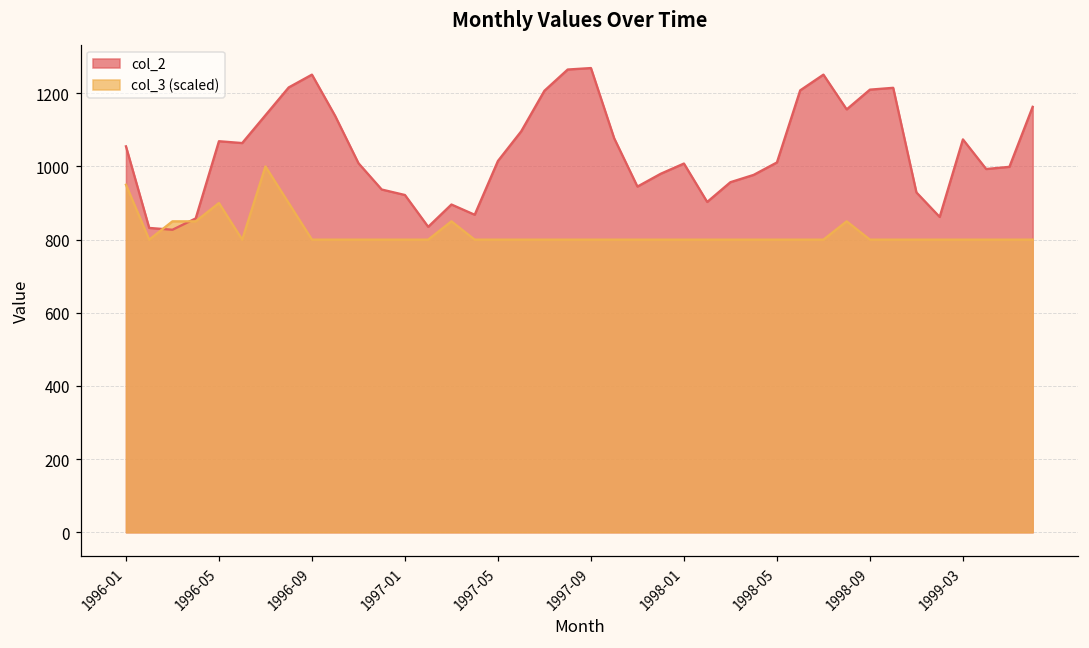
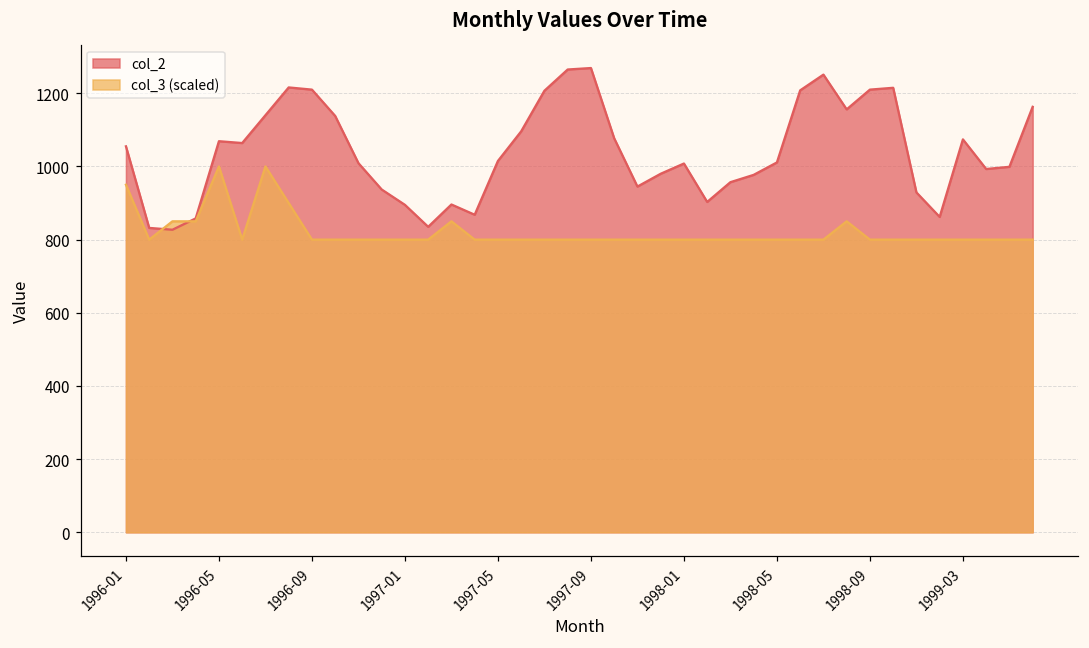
col_3 (scaled), 1996-05: 900 -> 1000
col_2, 1996-09: 1250 -> 1210
col_2, 1997-01: 920 -> 900
